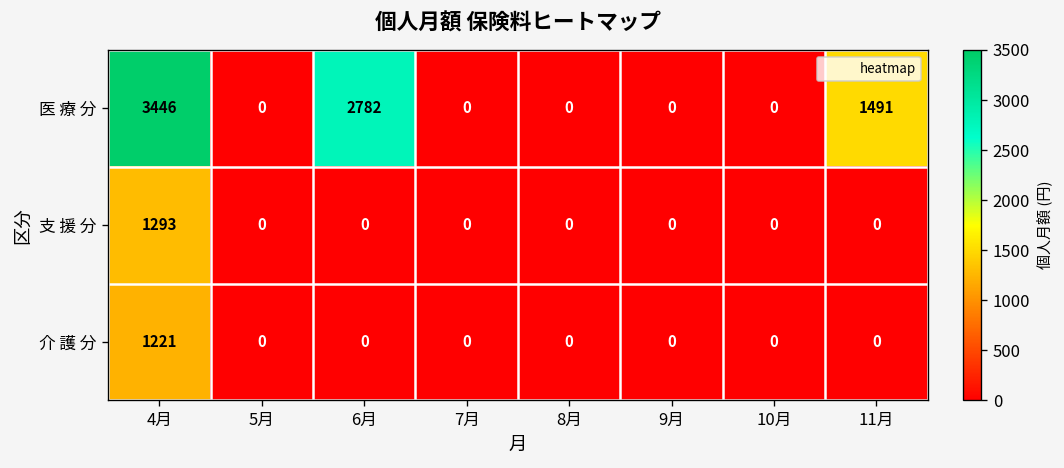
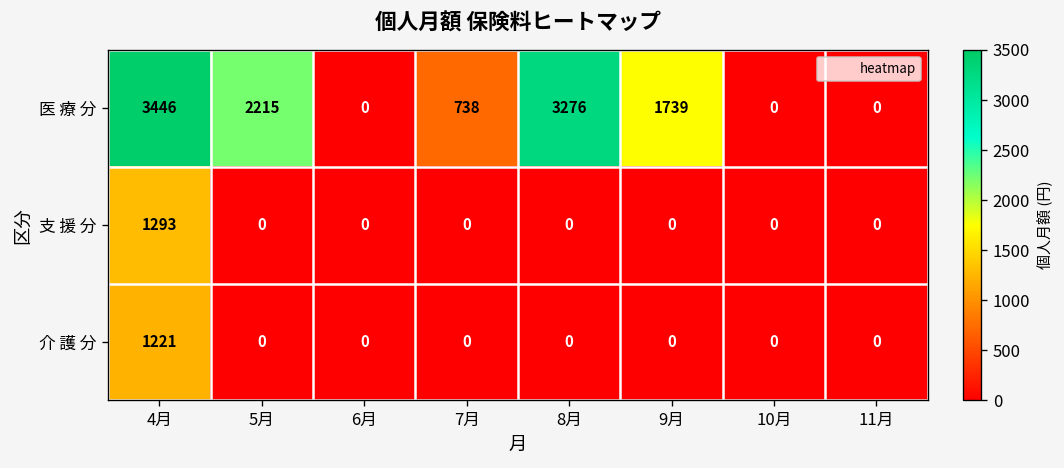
医 療 分, 5月: 0 -> 2215
医 療 分, 6月: 2782 -> 0
医 療 分, 7月: 0 -> 738
医 療 分, 8月: 0 -> 3276
医 療 分, 9月: 0 -> 1739
医 療 分, 11月: 1491 -> 0
